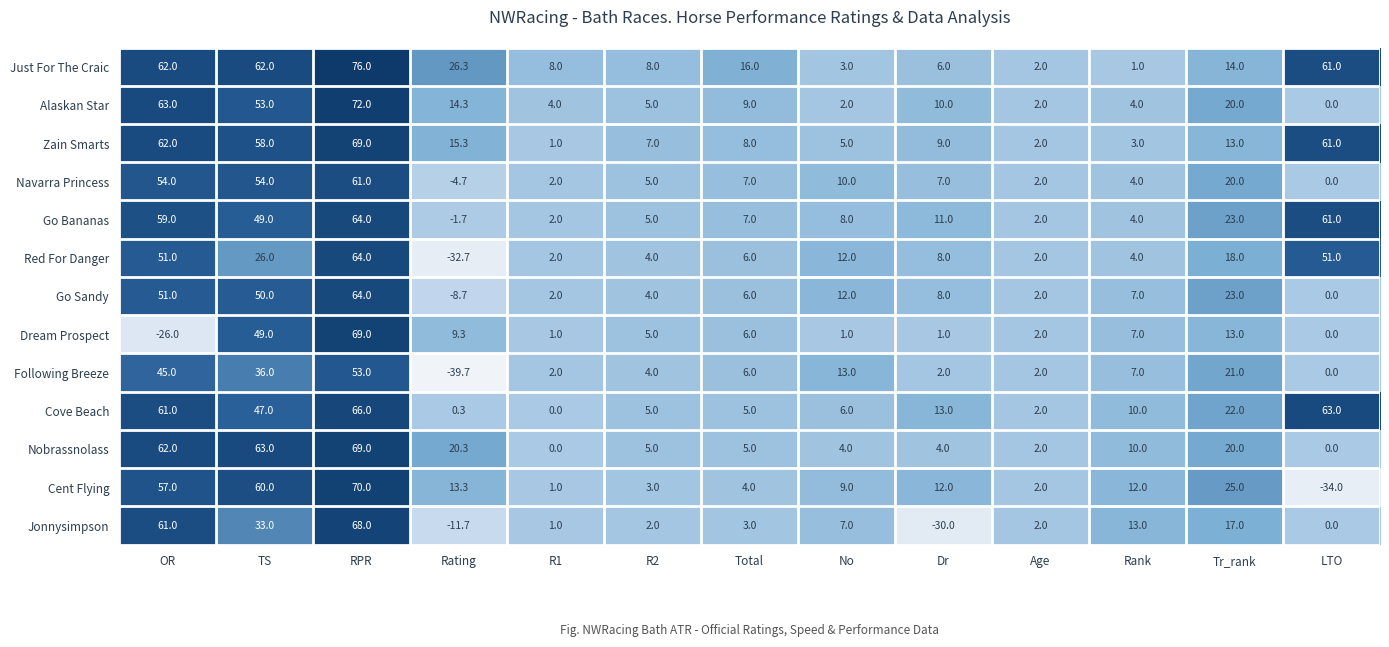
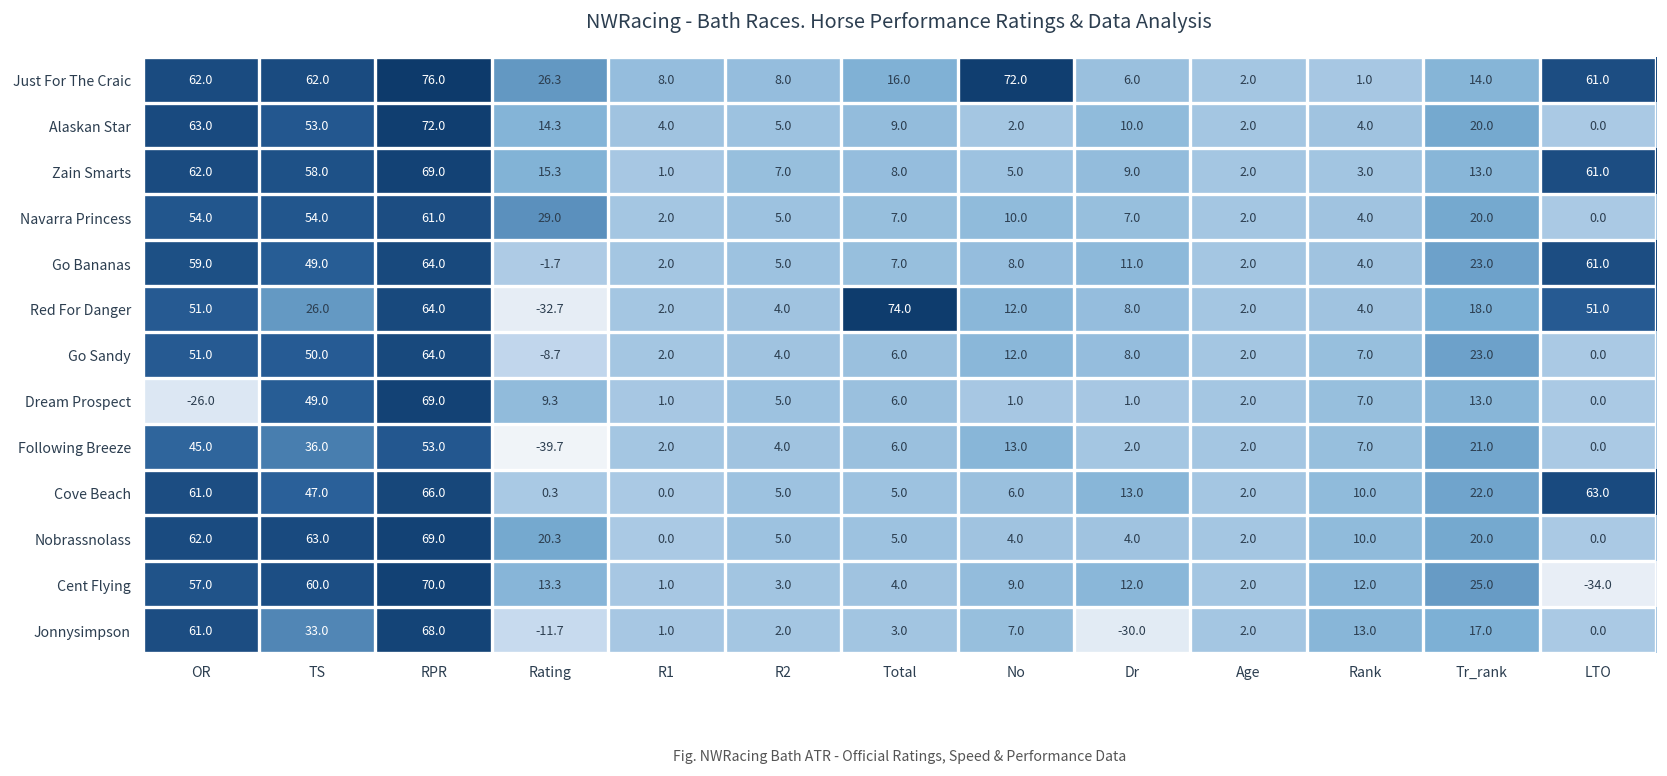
Just For The Craic, No: 3.0 -> 72.0
Navarra Princess, Rating: -4.7 -> 29.0
Red For Danger, Total: 6.0 -> 74.0
